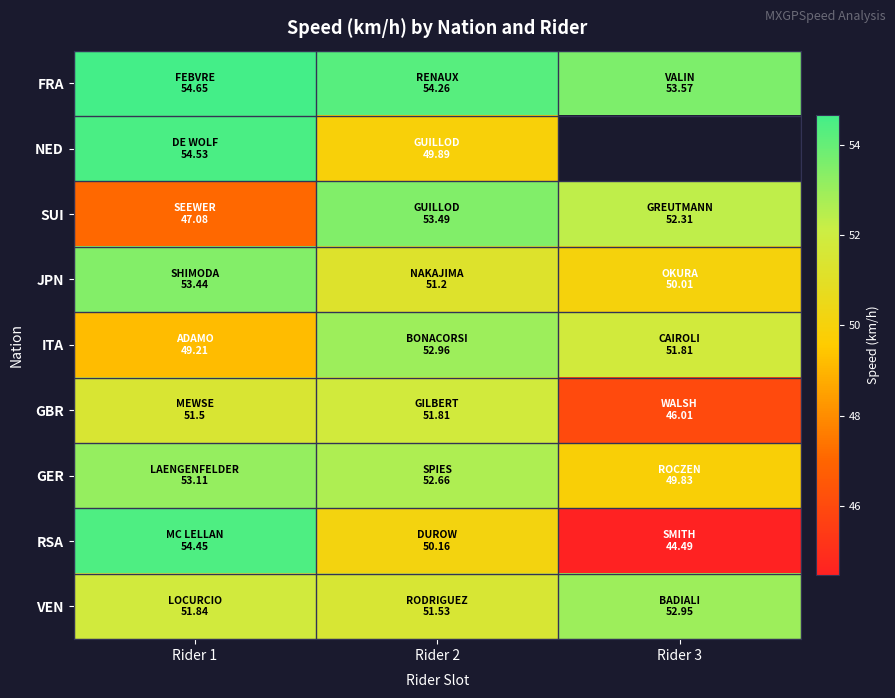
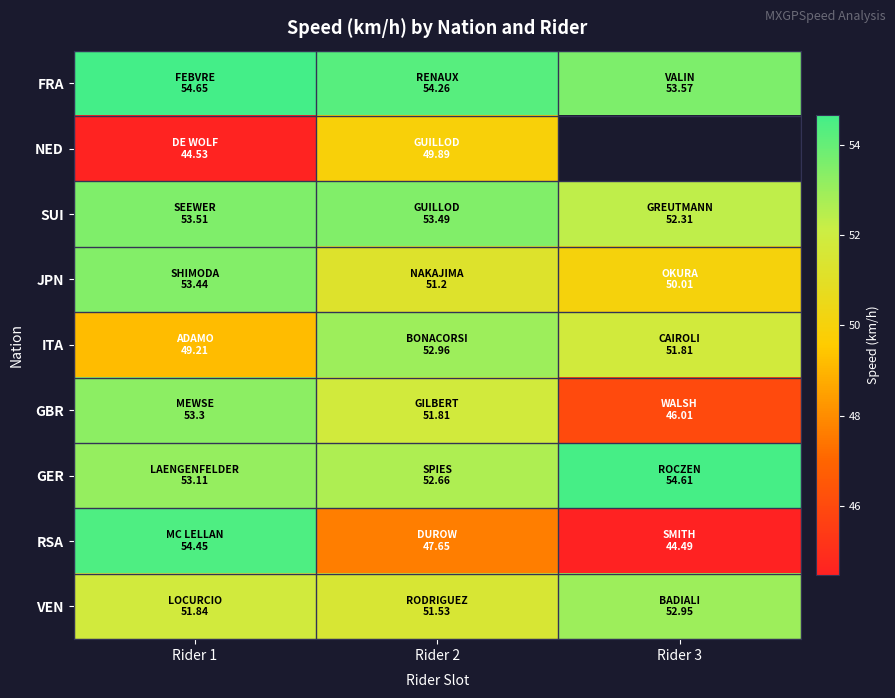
NED, Rider 1: 54.53 -> 44.53
SUI, Rider 1: 47.08 -> 53.51
GBR, Rider 1: 51.5 -> 53.3
GER, Rider 3: 49.83 -> 54.61
RSA, Rider 2: 50.16 -> 47.65
